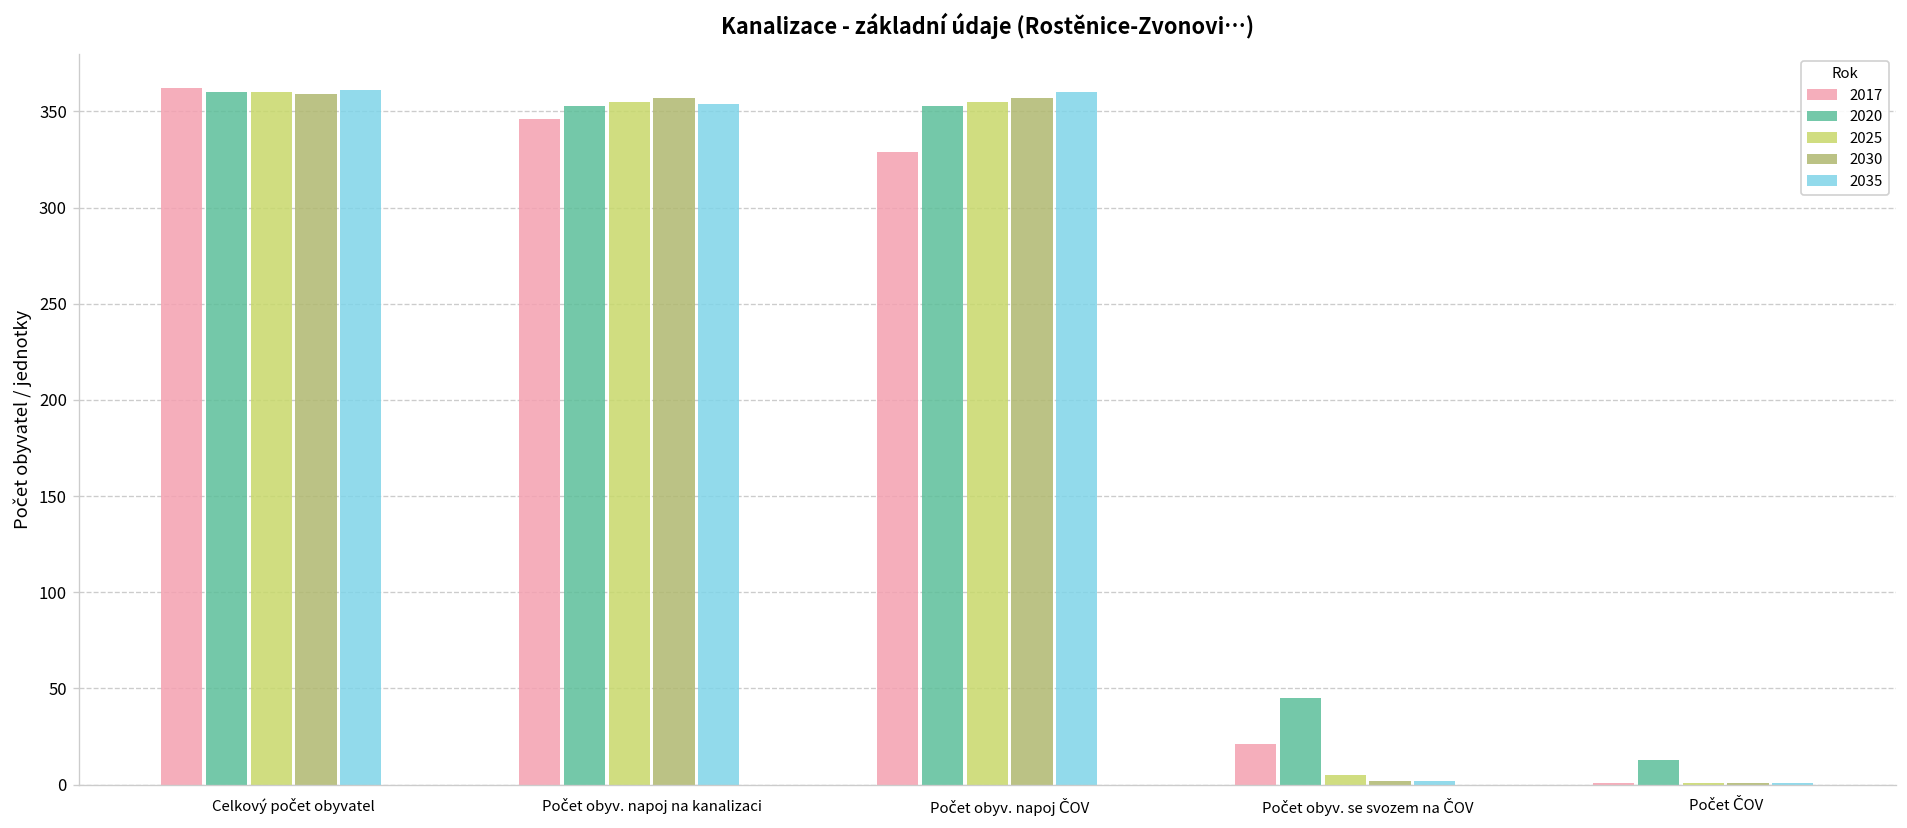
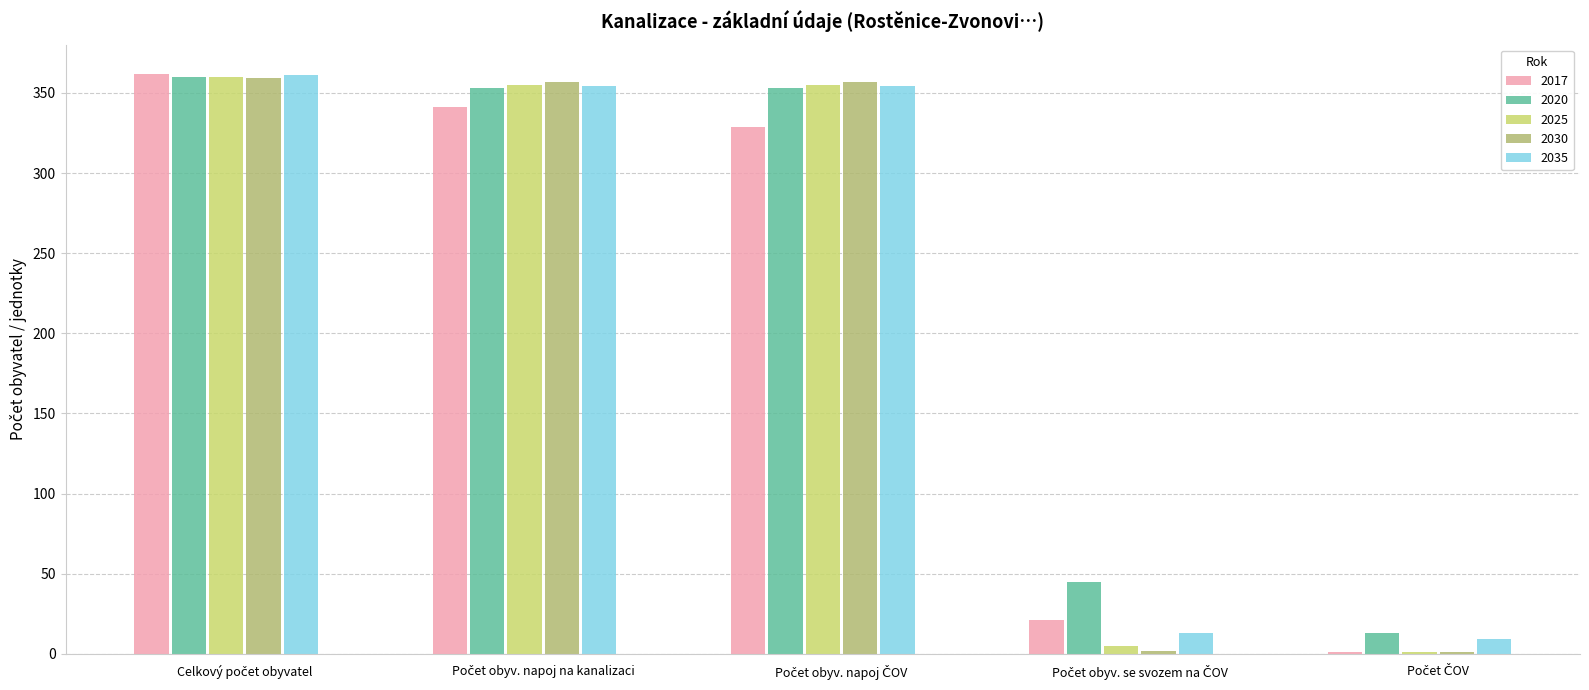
2017, Počet obyv. napoj na kanalizaci: 346 -> 341
2035, Počet obyv. napoj ČOV: 360 -> 354
2035, Počet obyv. se svozem na ČOV: 2 -> 13
2035, Počet ČOV: 1 -> 9
